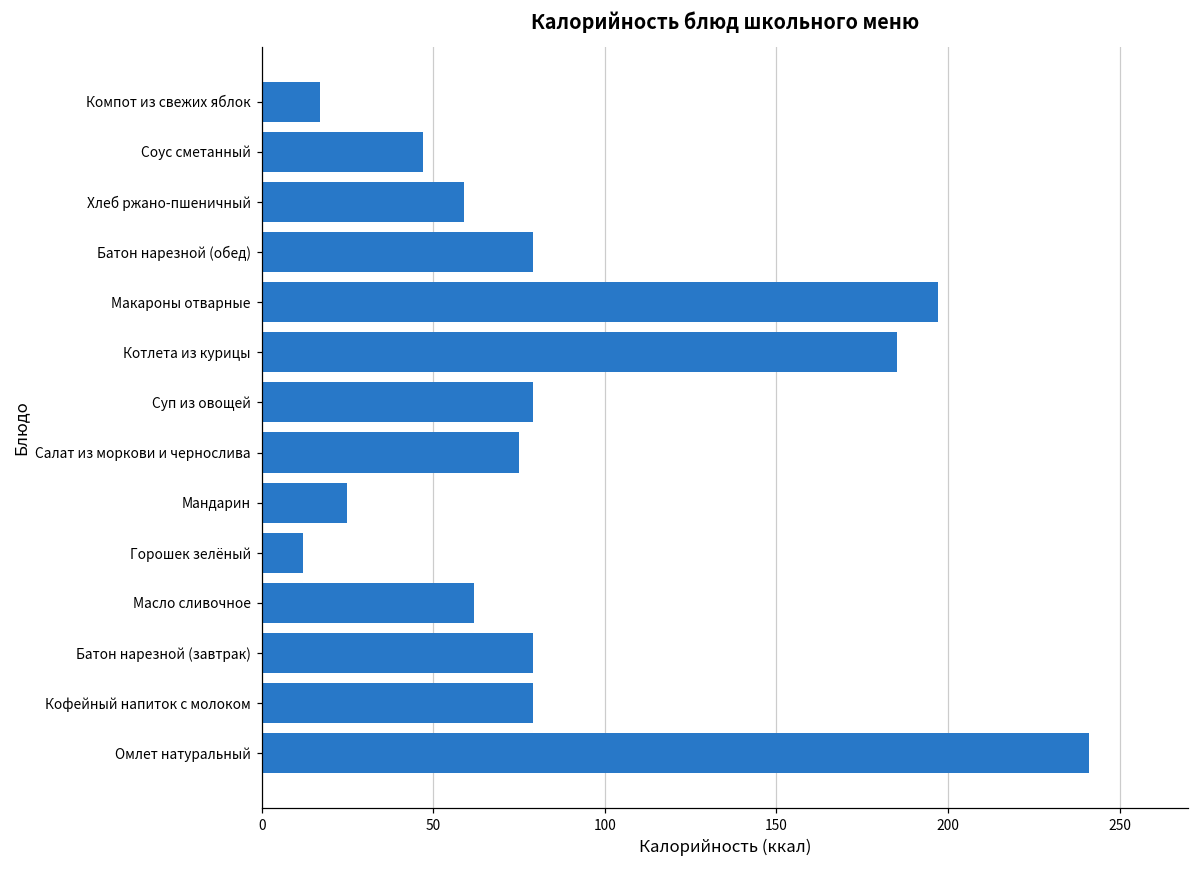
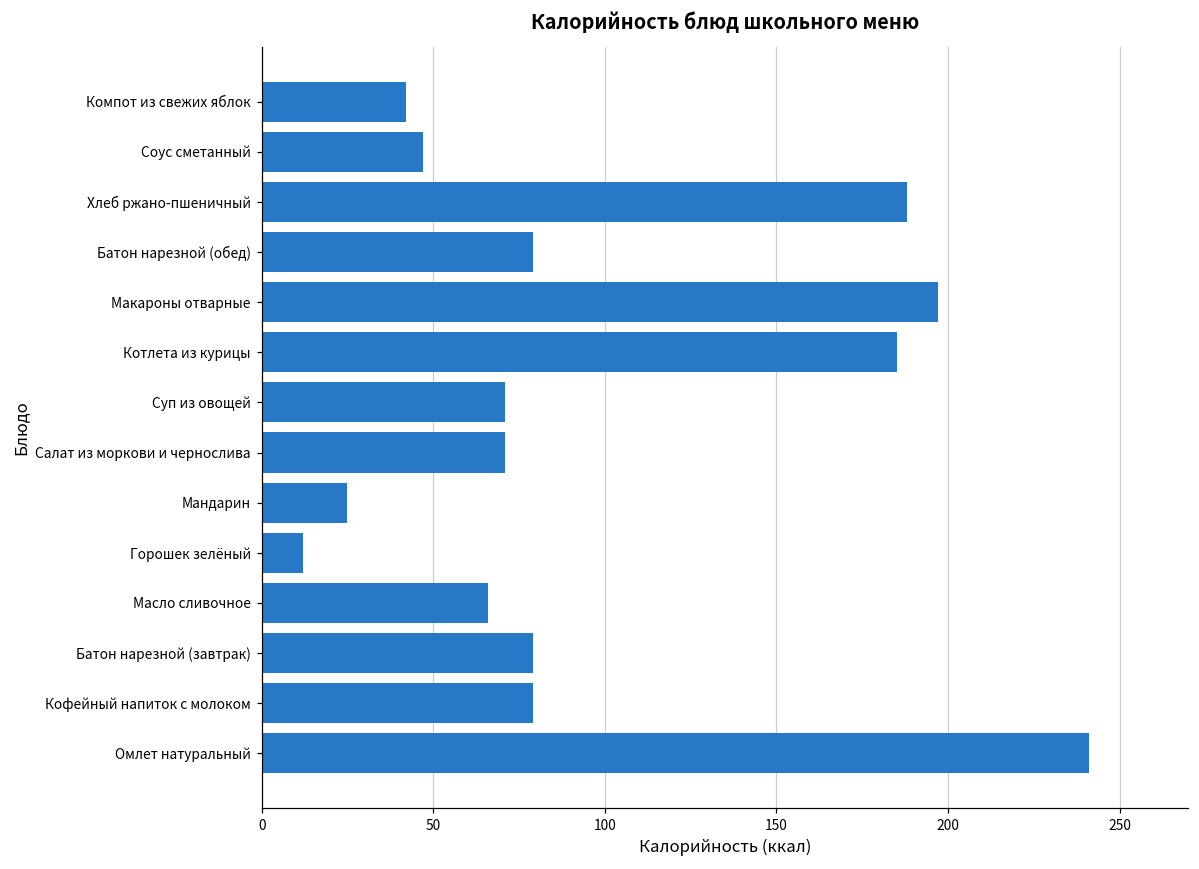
Компот из свежих яблок: 17 -> 42
Хлеб ржано-пшеничный: 59 -> 188
Суп из овощей: 79 -> 71
Салат из моркови и чернослива: 75 -> 71
Масло сливочное: 62 -> 66
